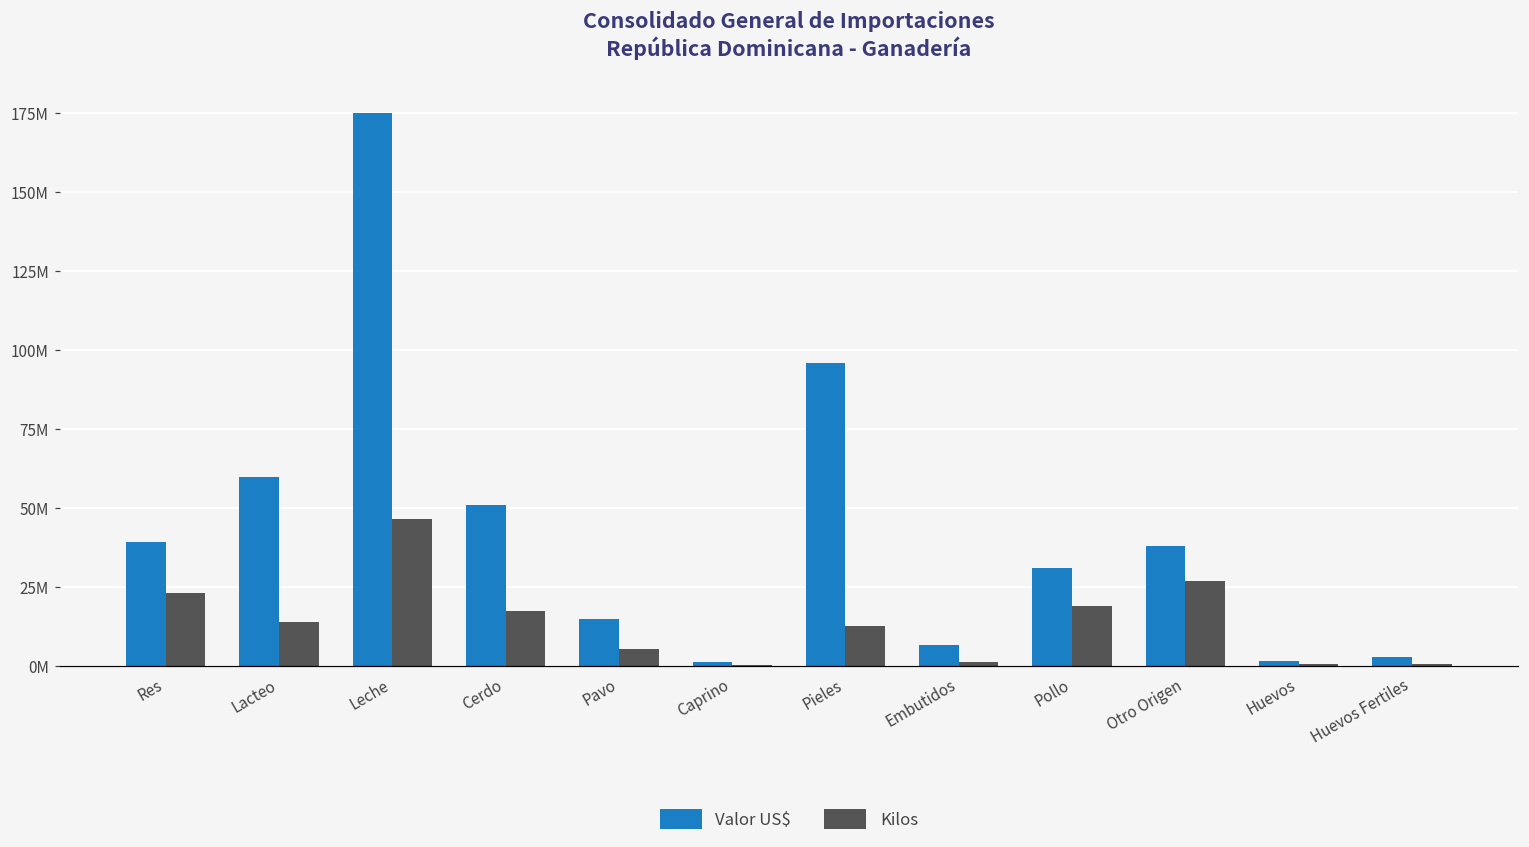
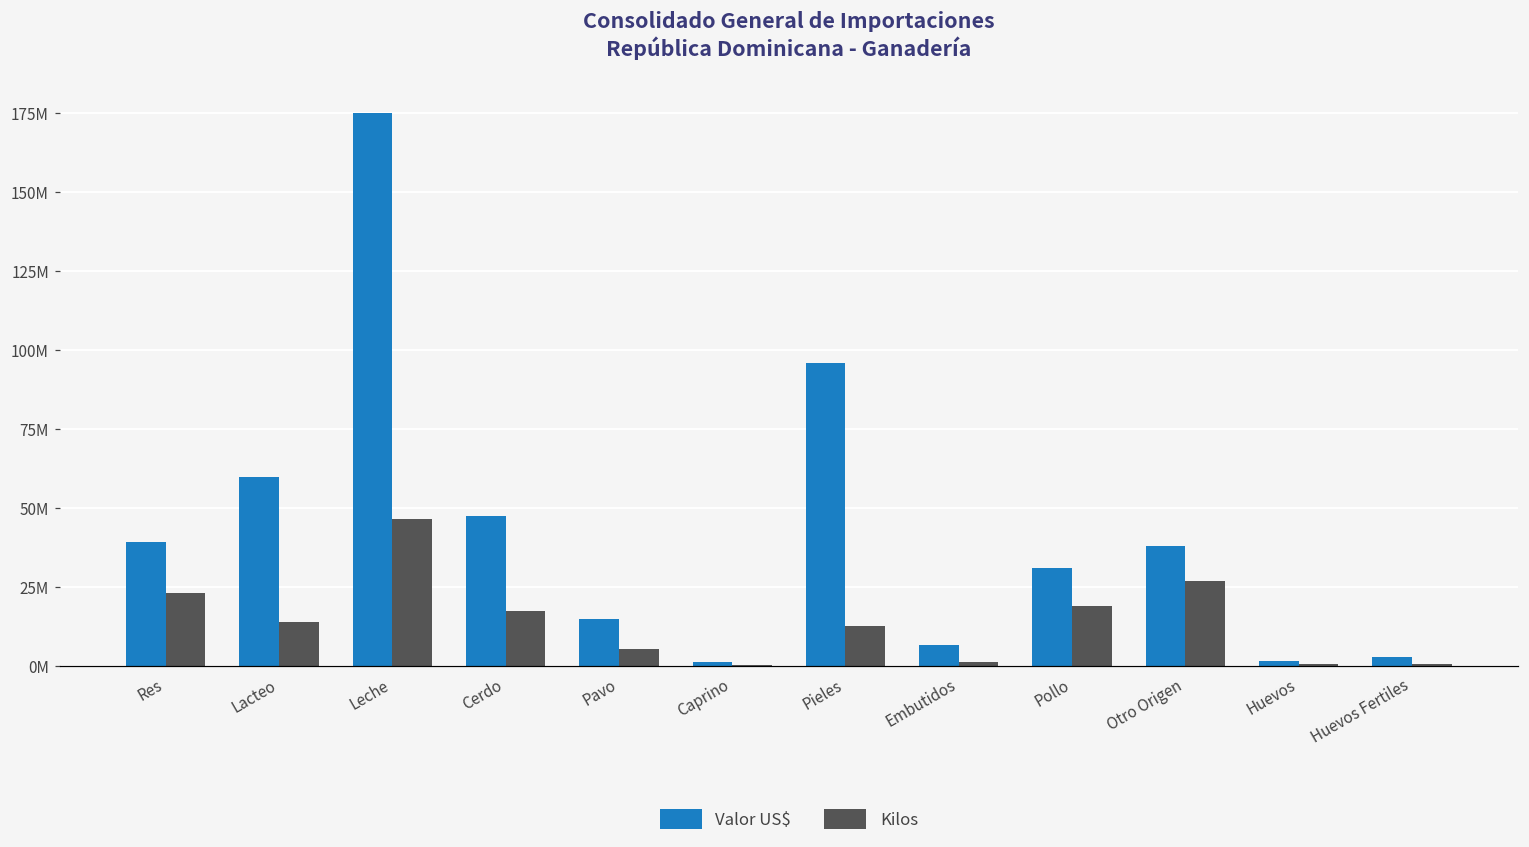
Valor US$, Cerdo: 51000000 -> 48000000
